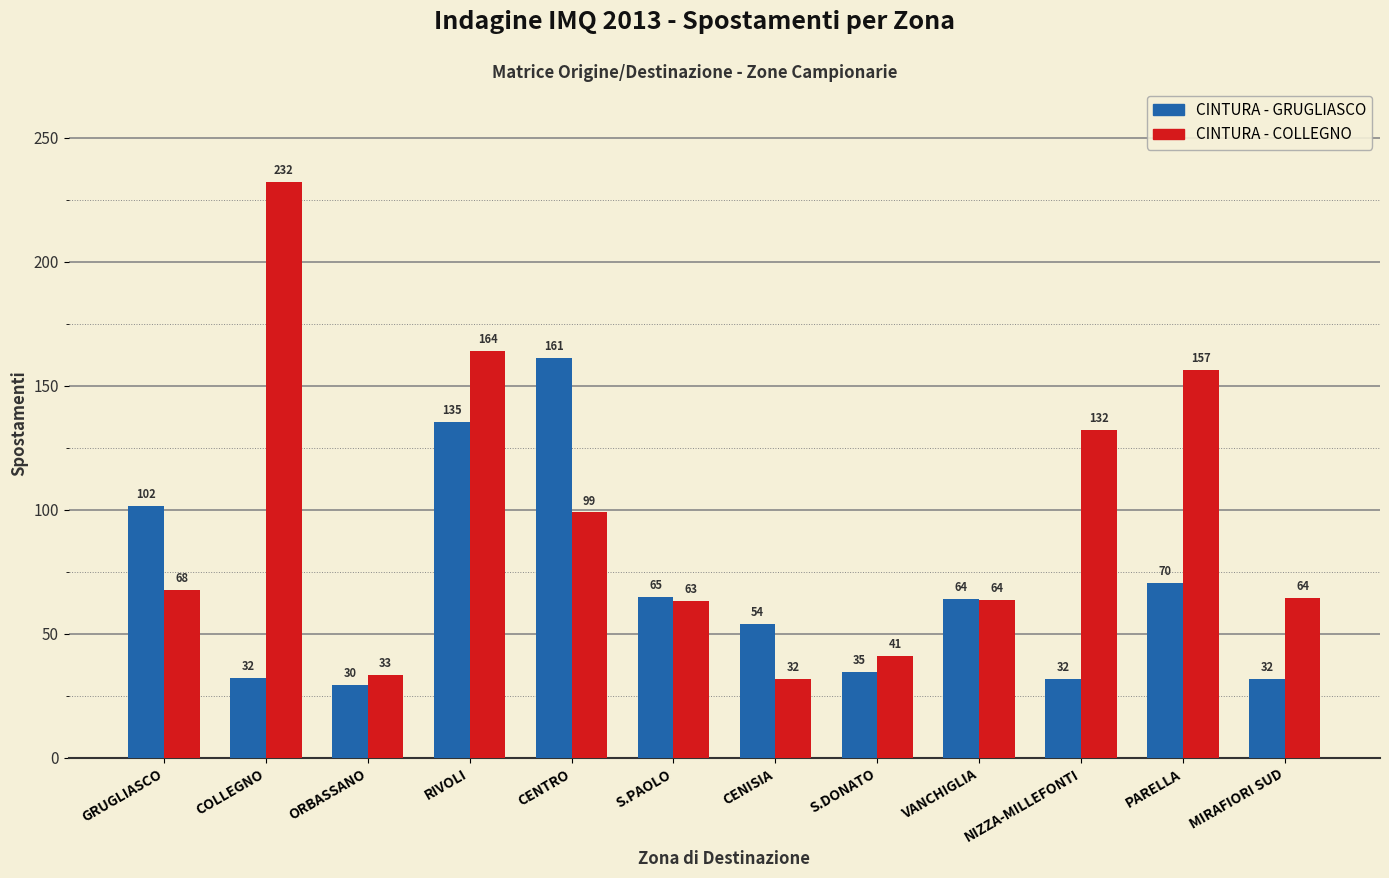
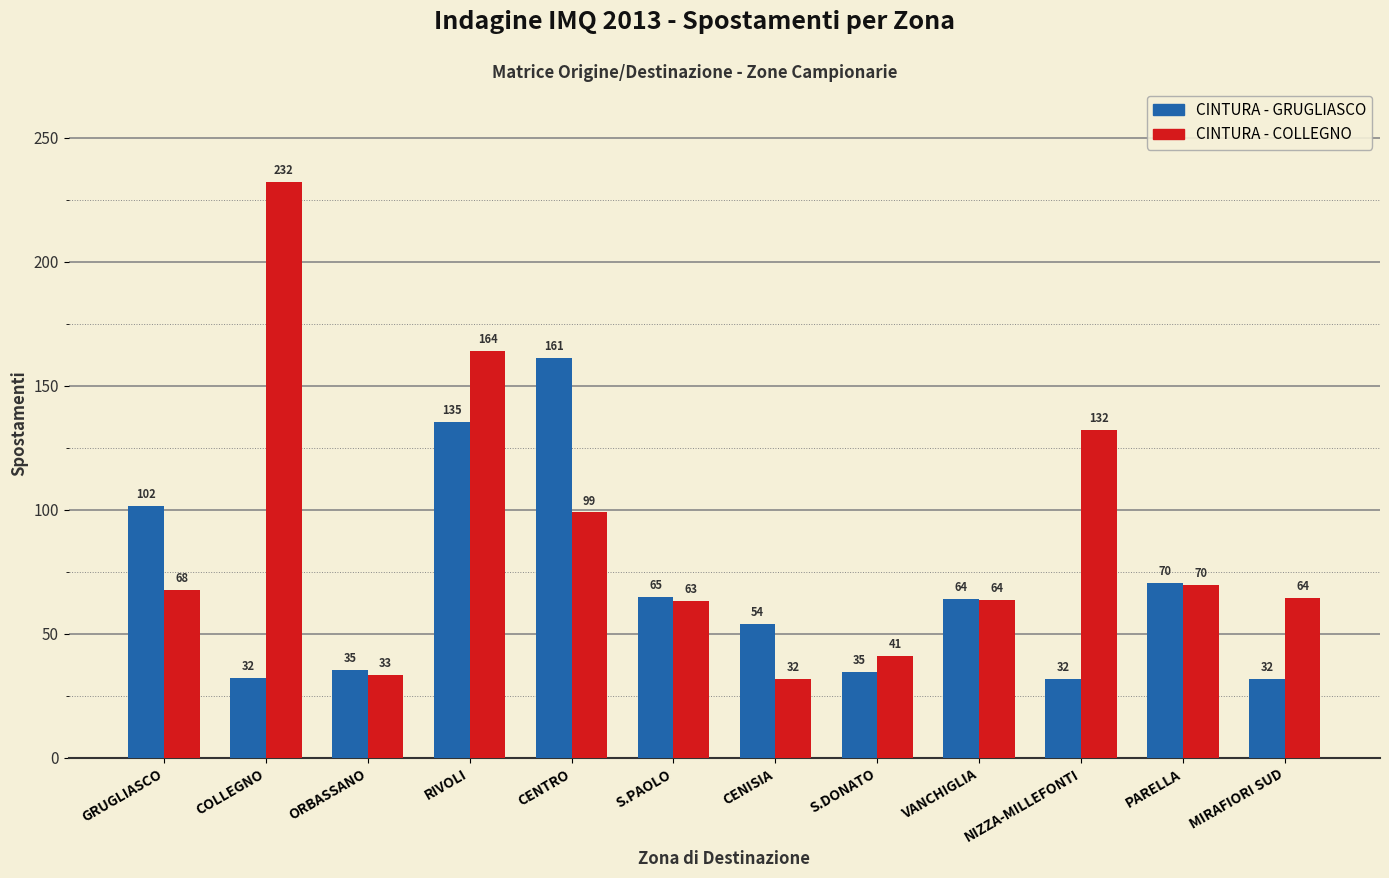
CINTURA - GRUGLIASCO, ORBASSANO: 30 -> 35
CINTURA - COLLEGNO, PARELLA: 157 -> 70
